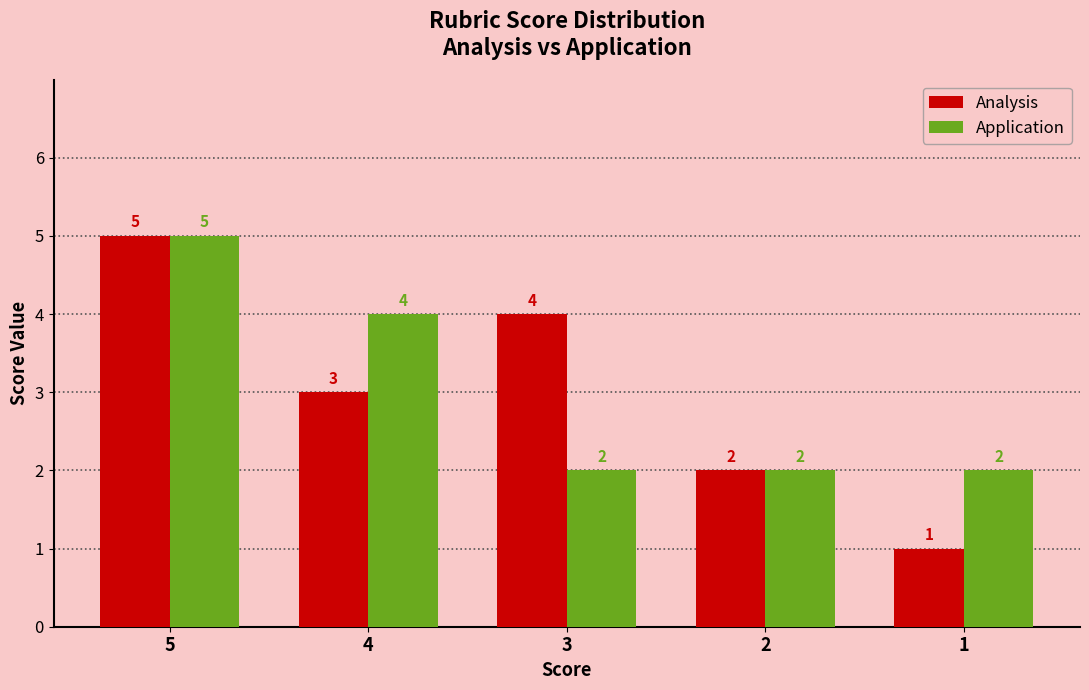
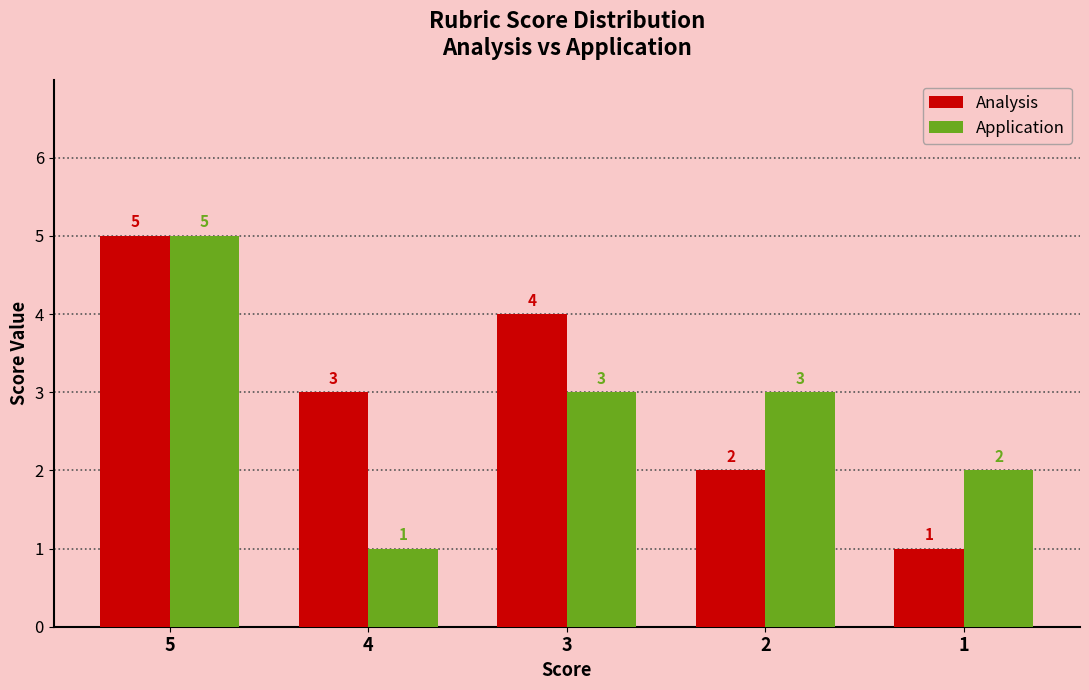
Application, 4: 4 -> 1
Application, 3: 2 -> 3
Application, 2: 2 -> 3
